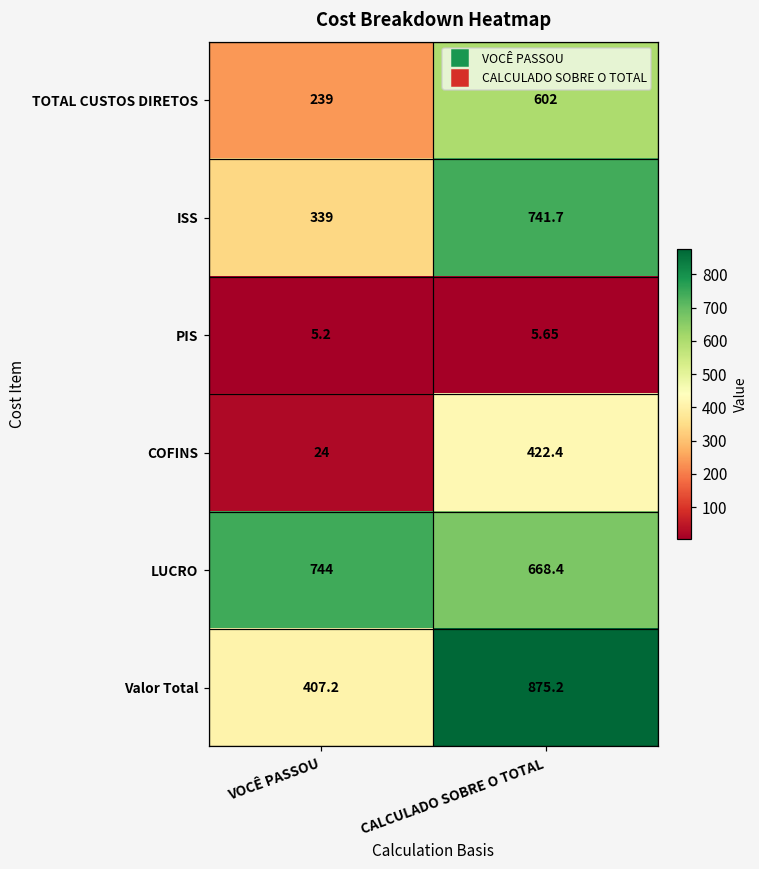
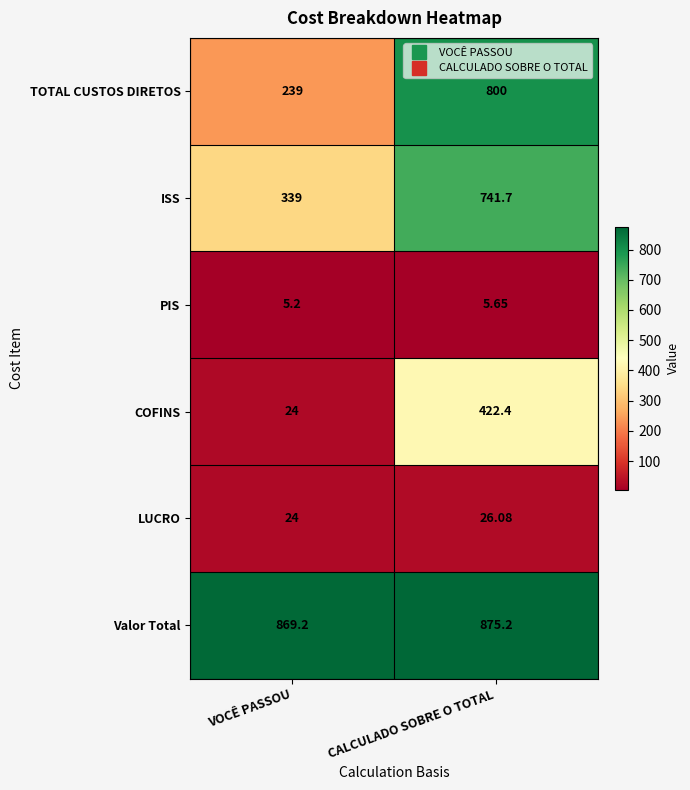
TOTAL CUSTOS DIRETOS, CALCULADO SOBRE O TOTAL: 602 -> 800
LUCRO, VOCÊ PASSOU: 744 -> 24
LUCRO, CALCULADO SOBRE O TOTAL: 668.4 -> 26.08
Valor Total, VOCÊ PASSOU: 407.2 -> 869.2
